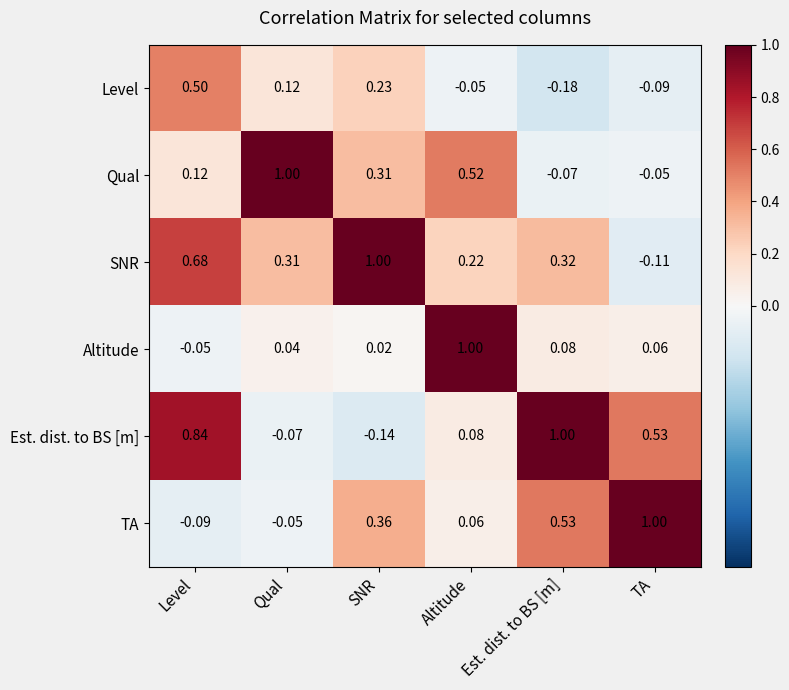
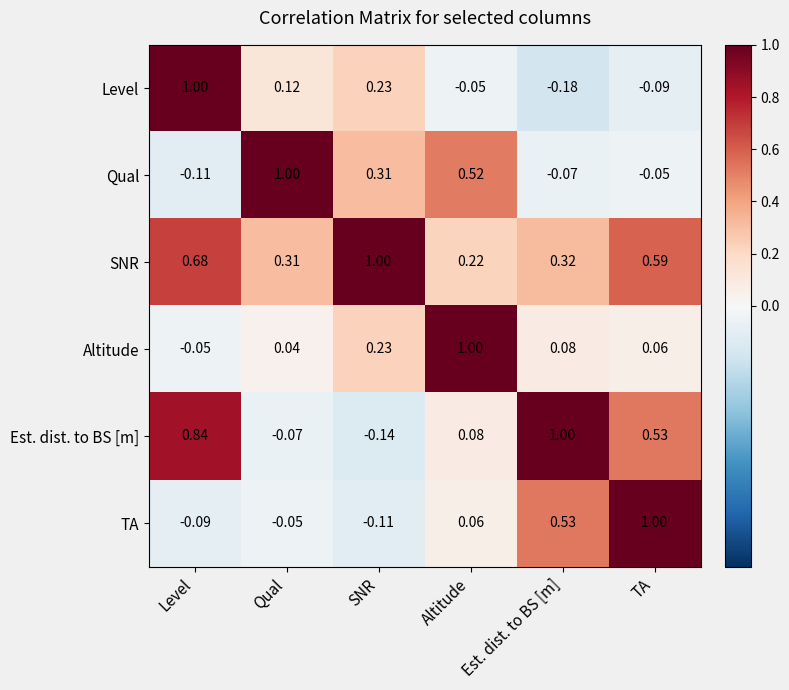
Level, Level: 0.50 -> 1.00
Qual, Level: 0.12 -> -0.11
SNR, TA: -0.11 -> 0.59
Altitude, SNR: 0.02 -> 0.23
TA, SNR: 0.36 -> -0.11
